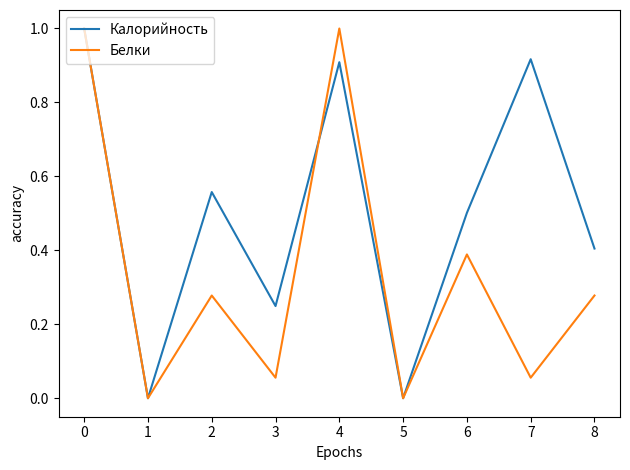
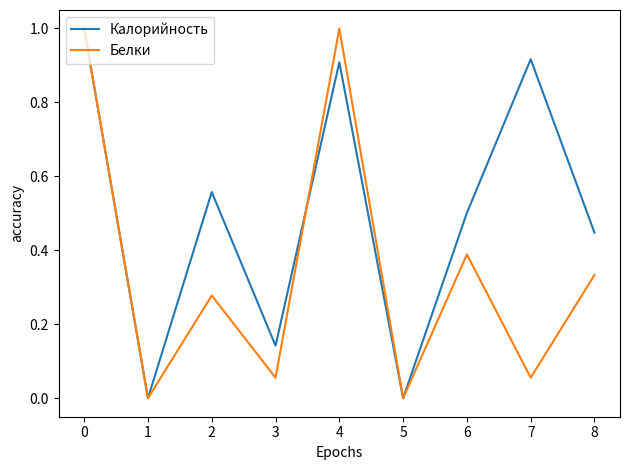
Калорийность, 3: 0.25 -> 0.14
Калорийность, 8: 0.40 -> 0.45
Белки, 8: 0.28 -> 0.33
